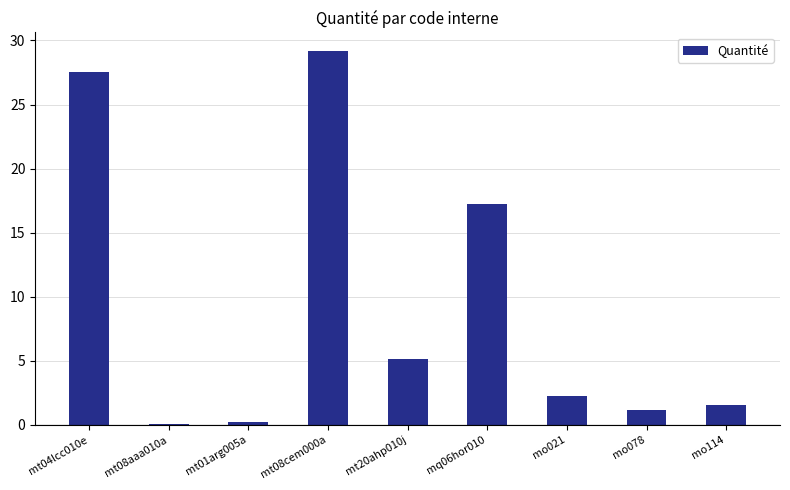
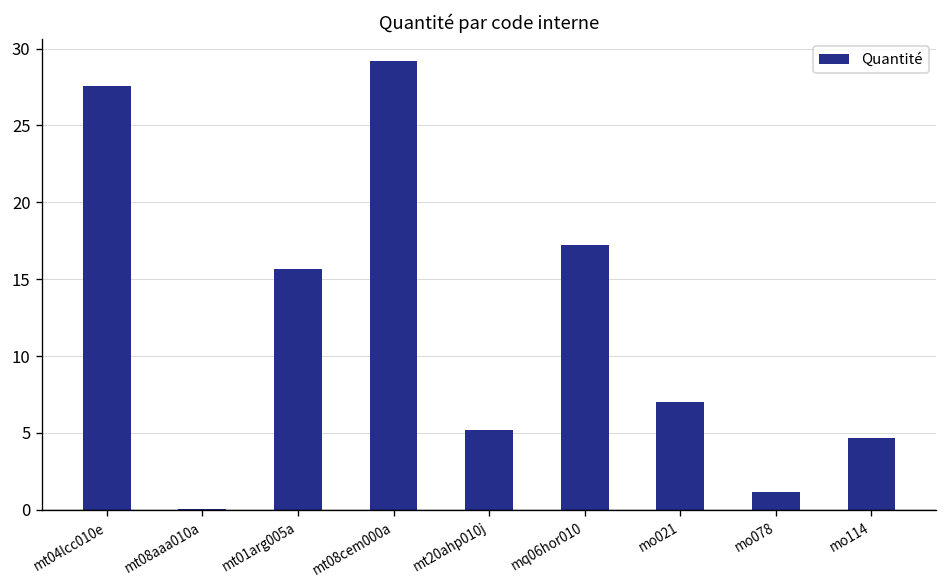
mt01arg005a: 0.2 -> 15.6
mo021: 2.3 -> 7.0
mo114: 1.5 -> 4.7
